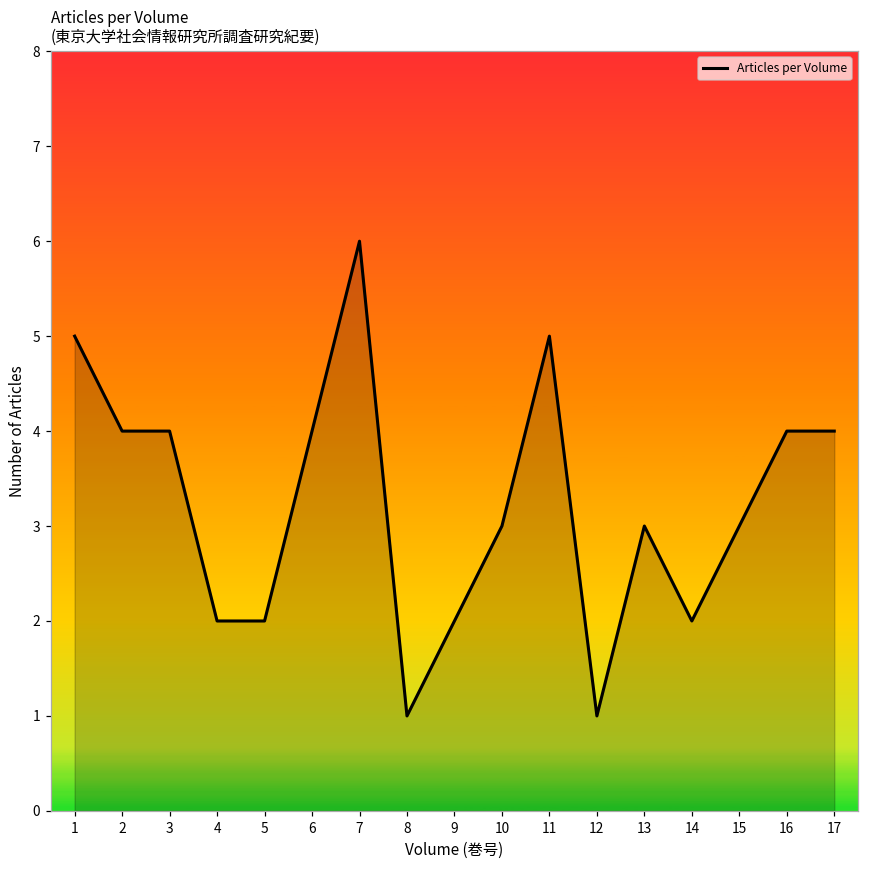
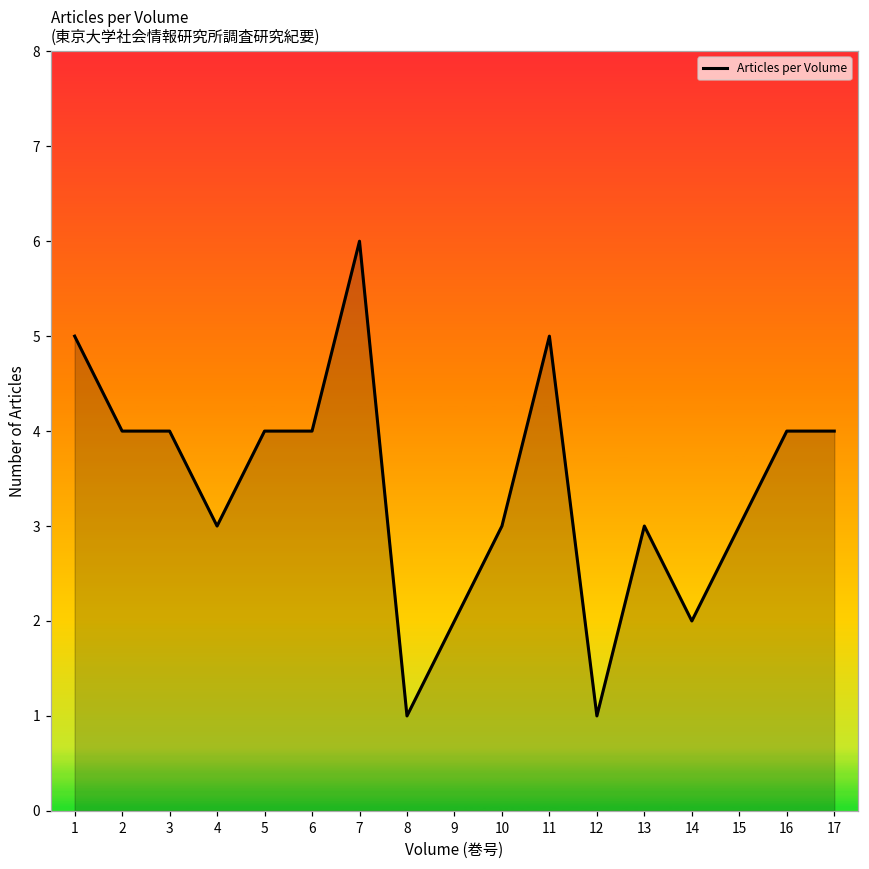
4: 2 -> 3
5: 2 -> 4
